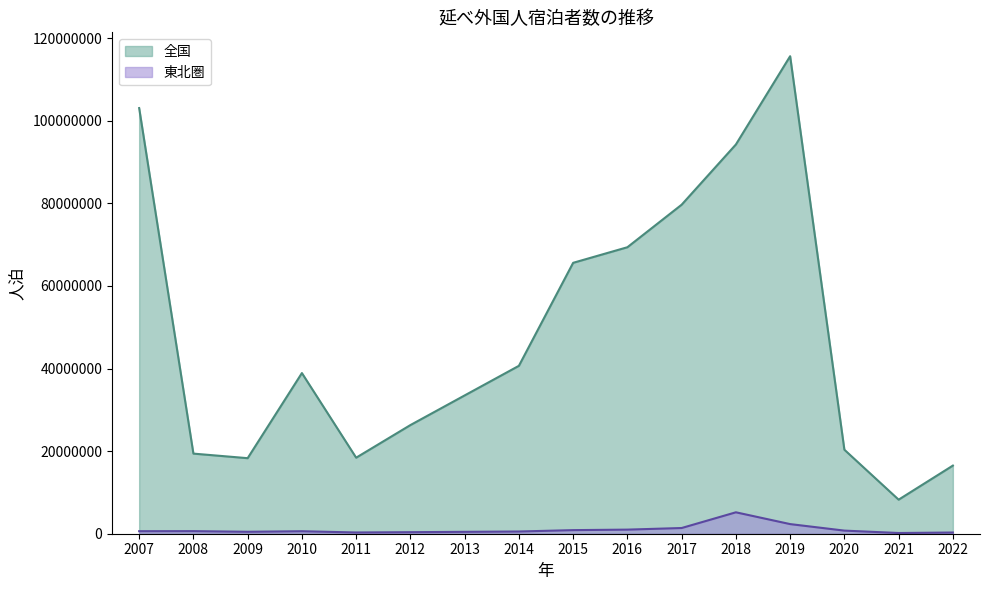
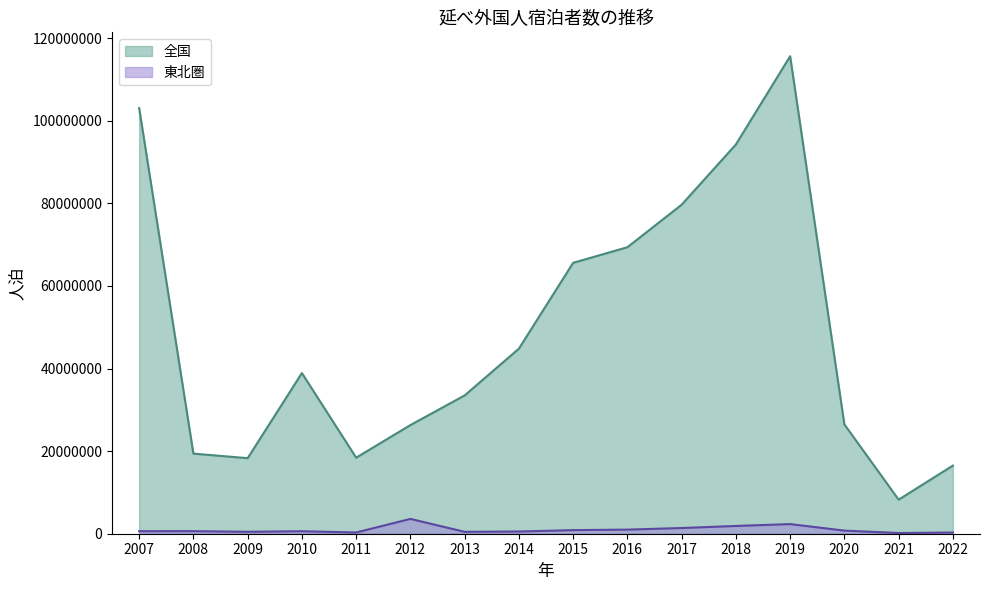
東北圏, 2012: 0 -> 4000000
全国, 2014: 41000000 -> 45000000
東北圏, 2018: 5000000 -> 2000000
全国, 2020: 20000000 -> 26000000
